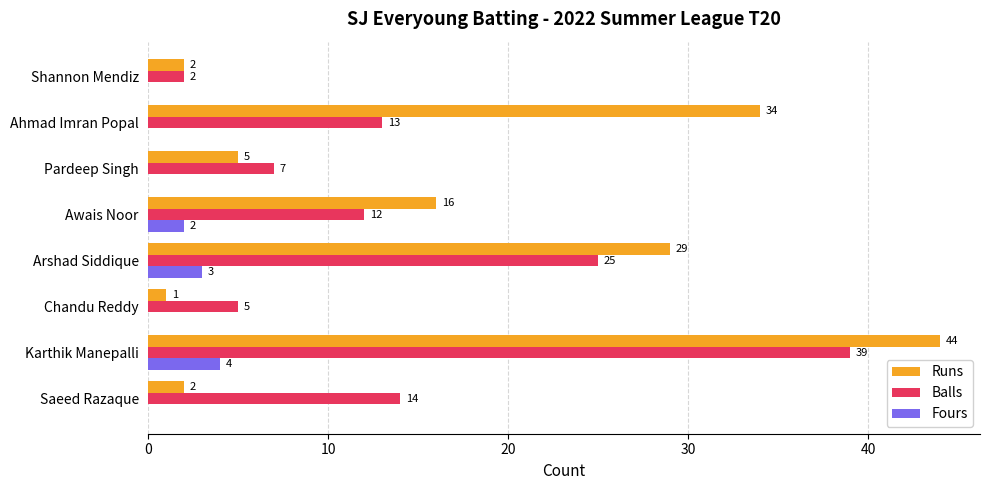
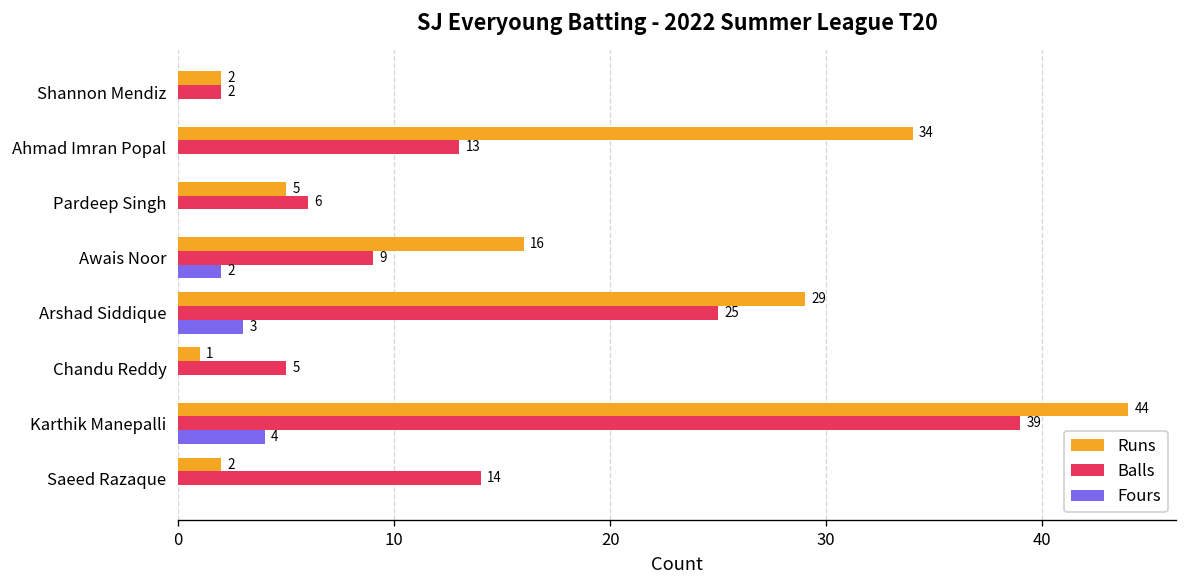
Balls, Pardeep Singh: 7 -> 6
Balls, Awais Noor: 12 -> 9
